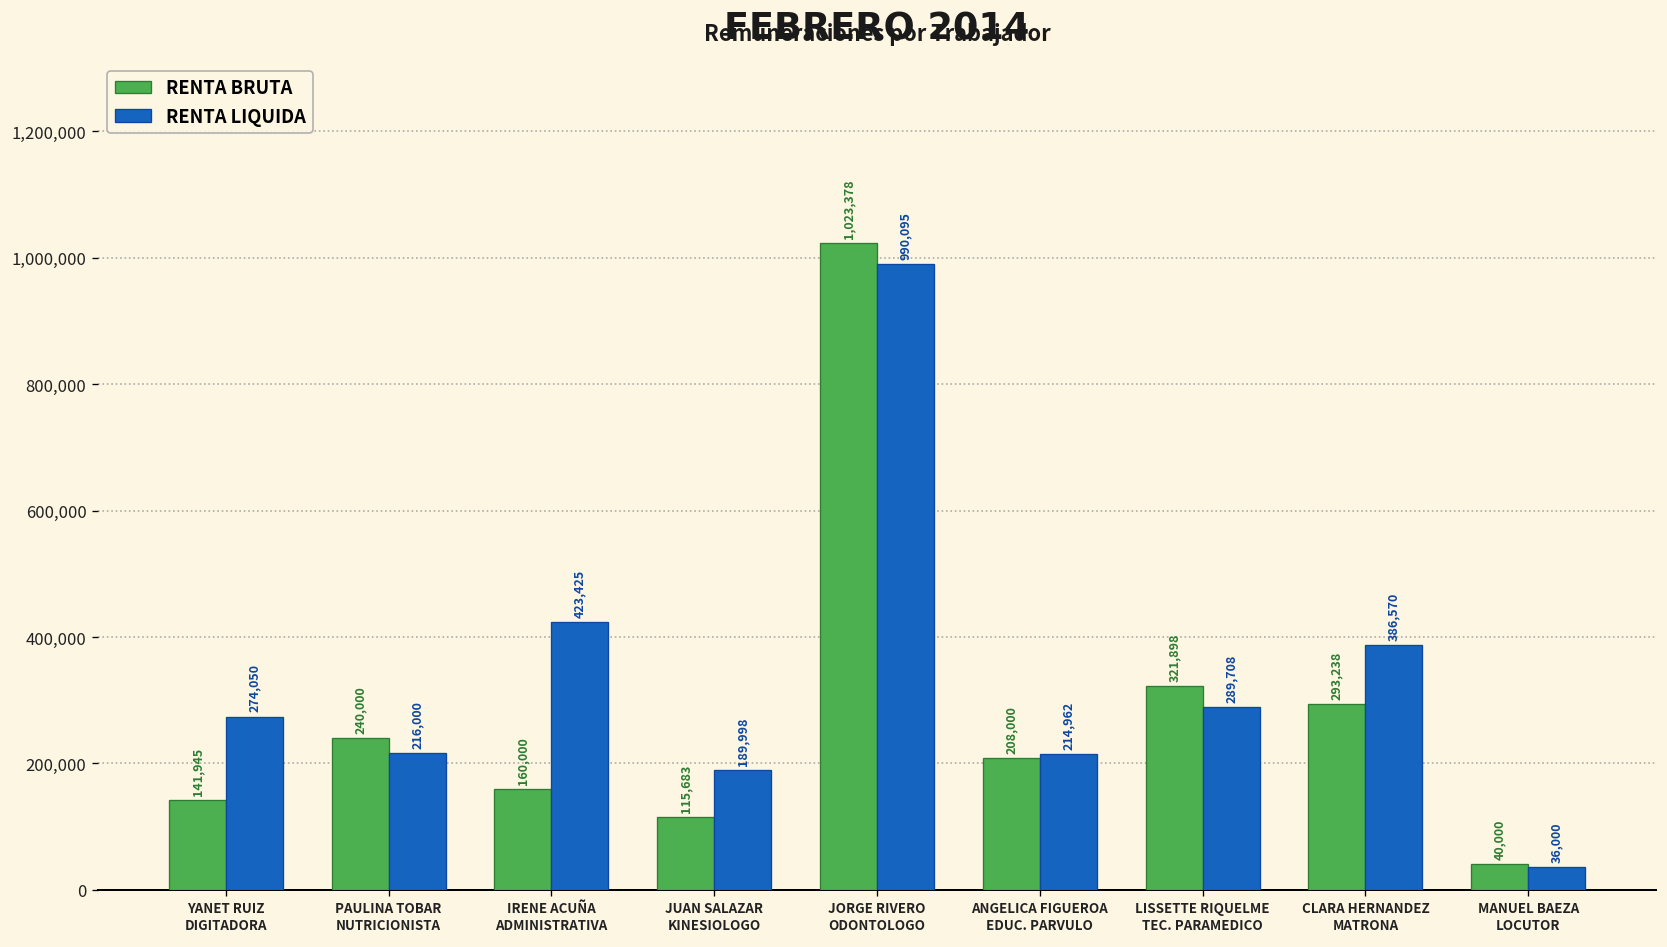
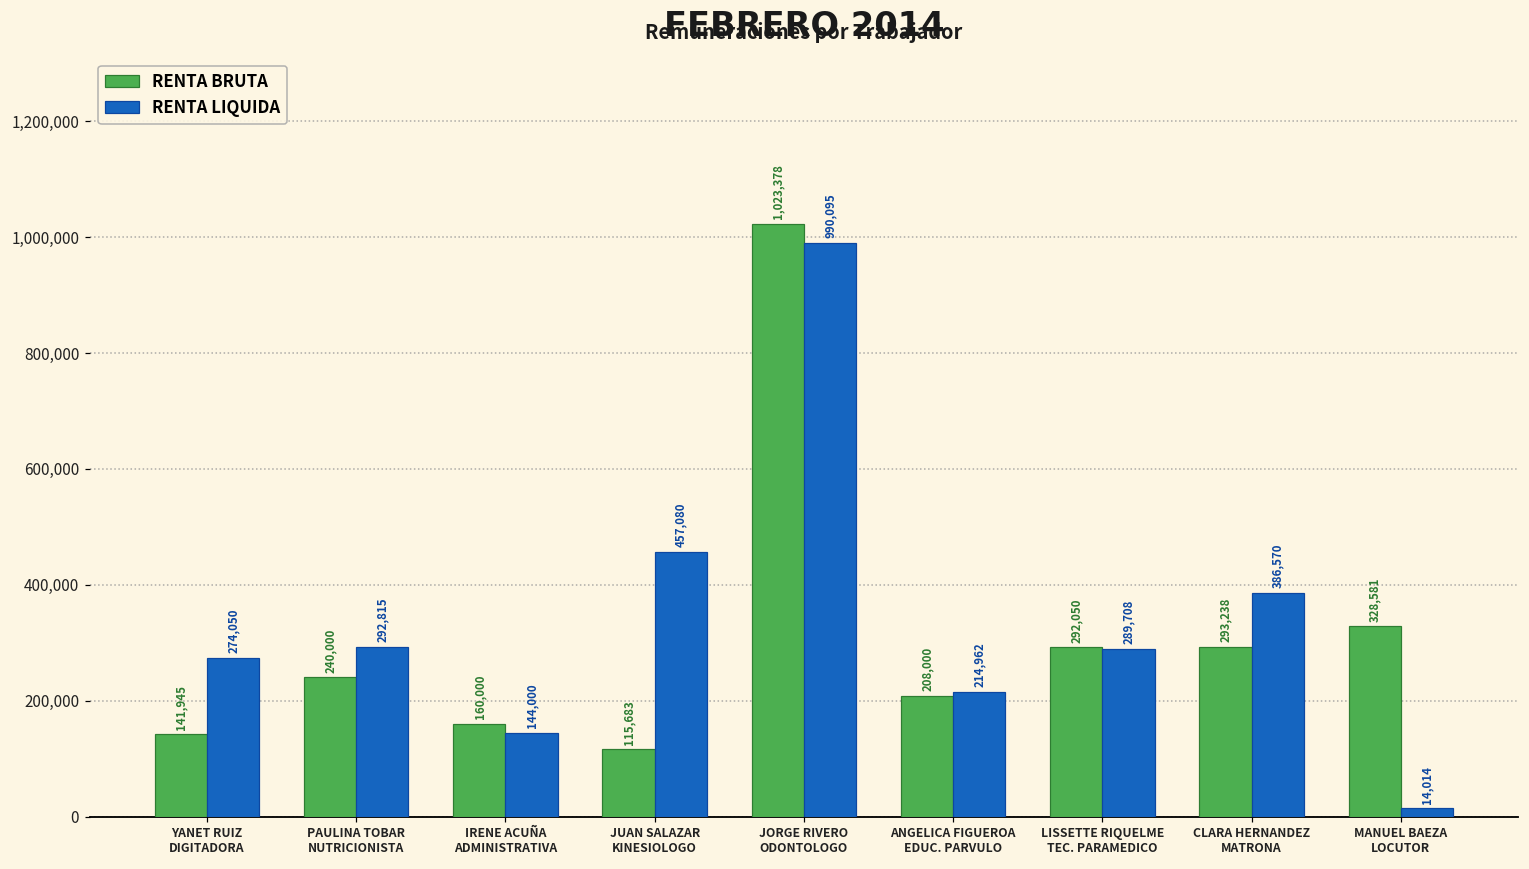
RENTA LIQUIDA, PAULINA TOBAR NUTRICIONISTA: 216,000 -> 292,815
RENTA LIQUIDA, IRENE ACUÑA ADMINISTRATIVA: 423,425 -> 144,000
RENTA LIQUIDA, JUAN SALAZAR KINESIOLOGO: 189,998 -> 457,080
RENTA BRUTA, LISSETTE RIQUELME TEC. PARAMEDICO: 321,898 -> 292,050
RENTA BRUTA, MANUEL BAEZA LOCUTOR: 40,000 -> 328,581
RENTA LIQUIDA, MANUEL BAEZA LOCUTOR: 36,000 -> 14,014
